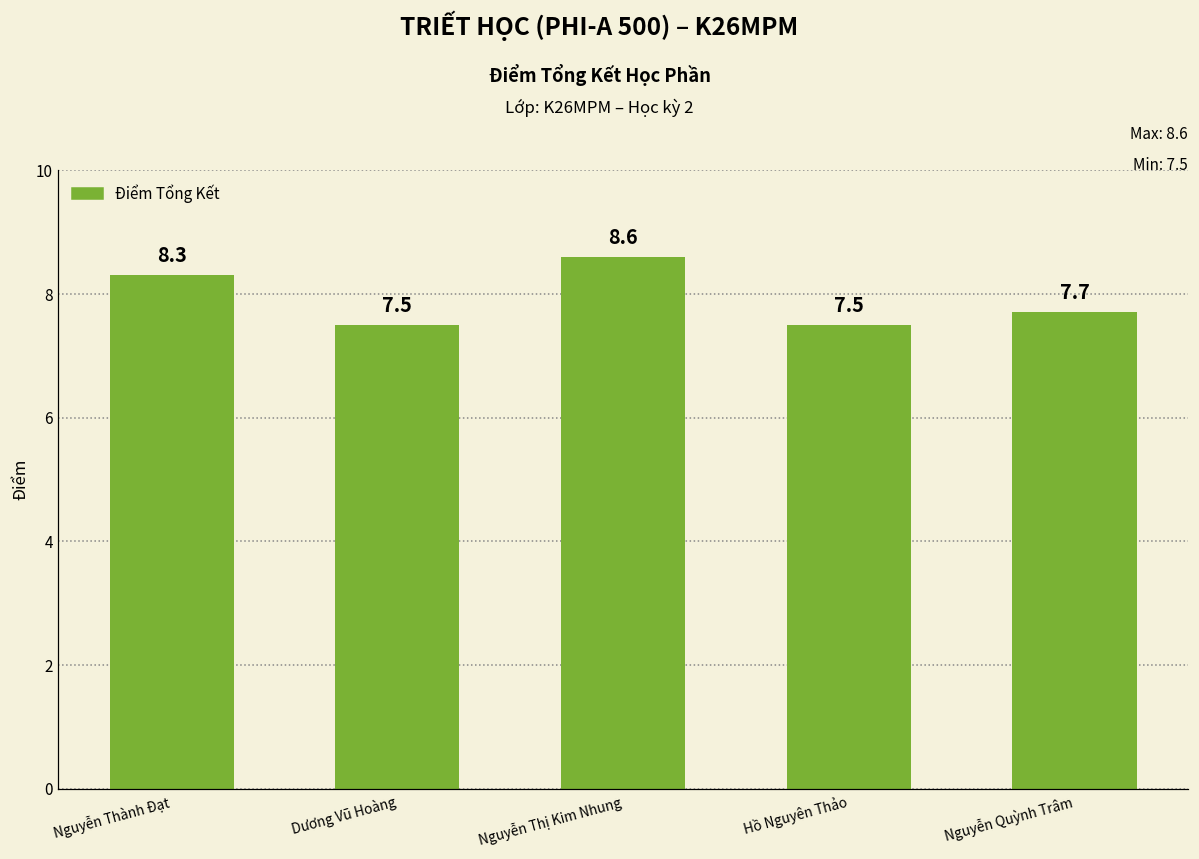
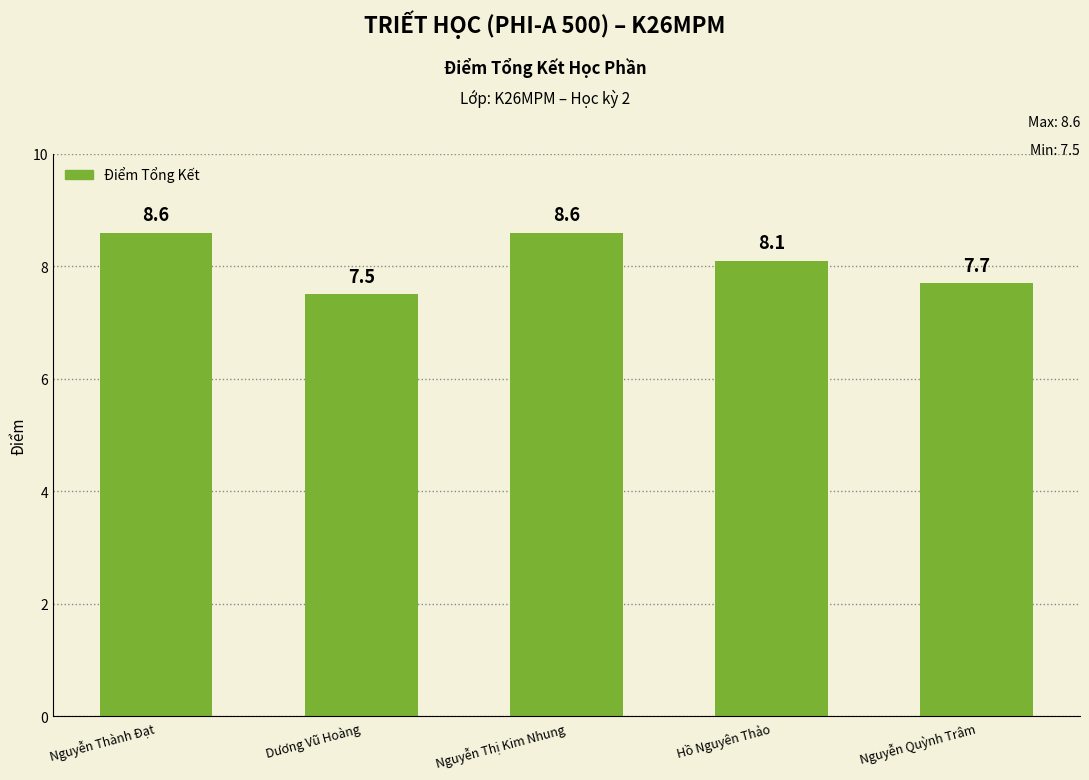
Nguyễn Thành Đạt: 8.3 -> 8.6
Hồ Nguyên Thảo: 7.5 -> 8.1
